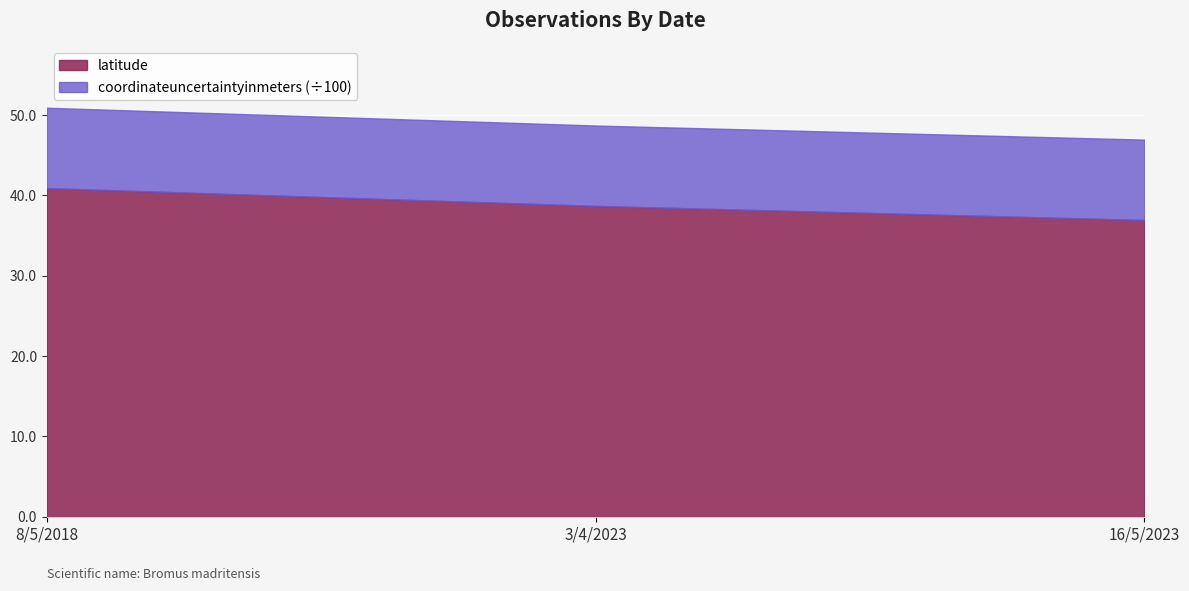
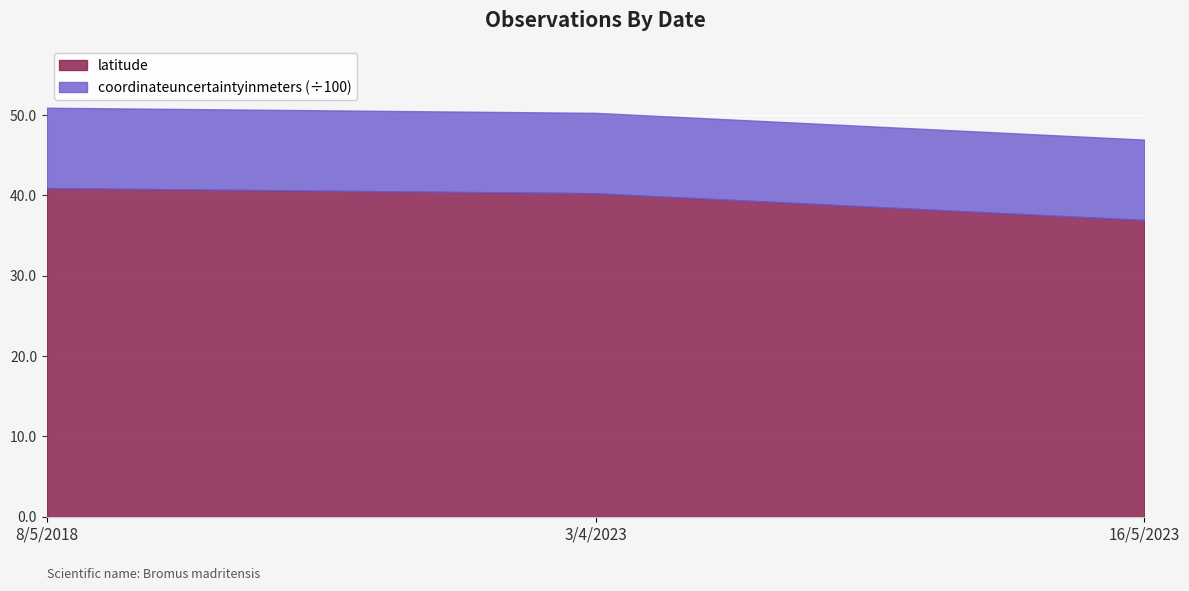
latitude, 3/4/2023: 39 -> 40
